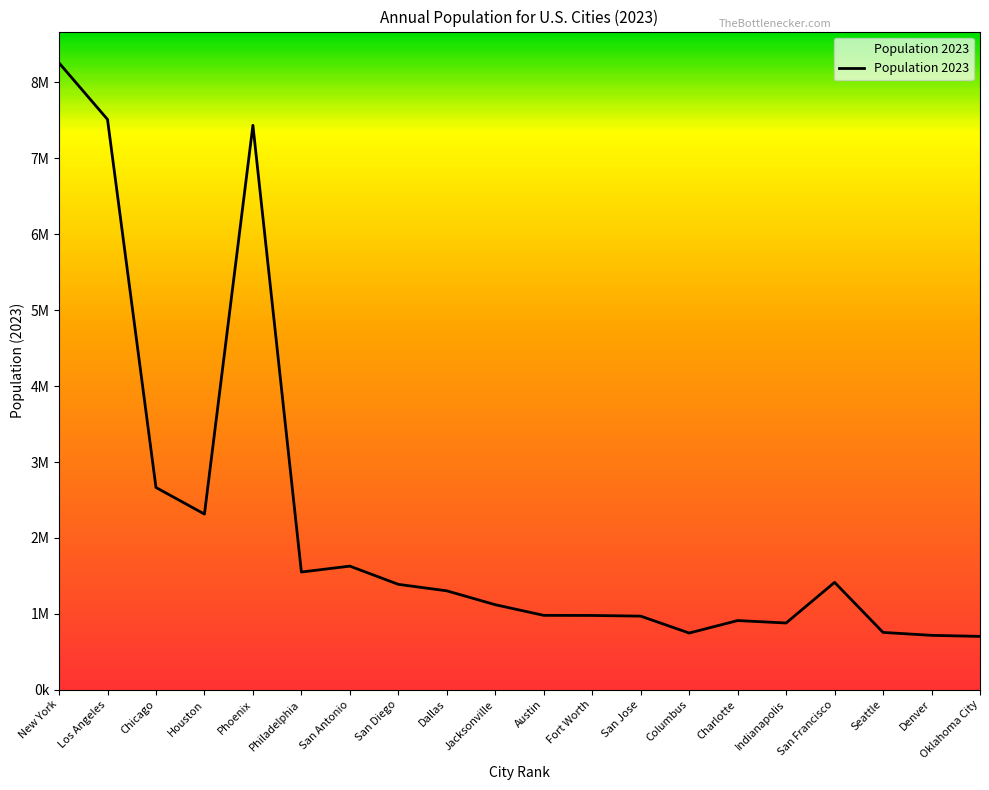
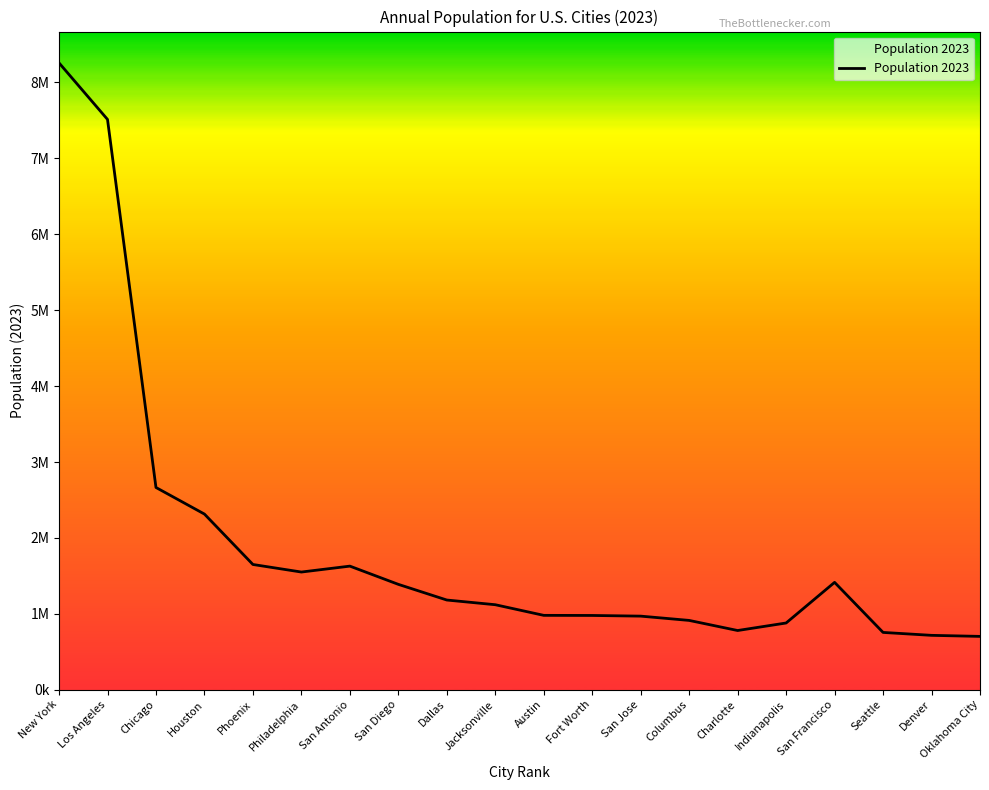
Phoenix: 7400000 -> 1700000
Dallas: 1300000 -> 1200000
Columbus: 700000 -> 900000
Charlotte: 900000 -> 800000
